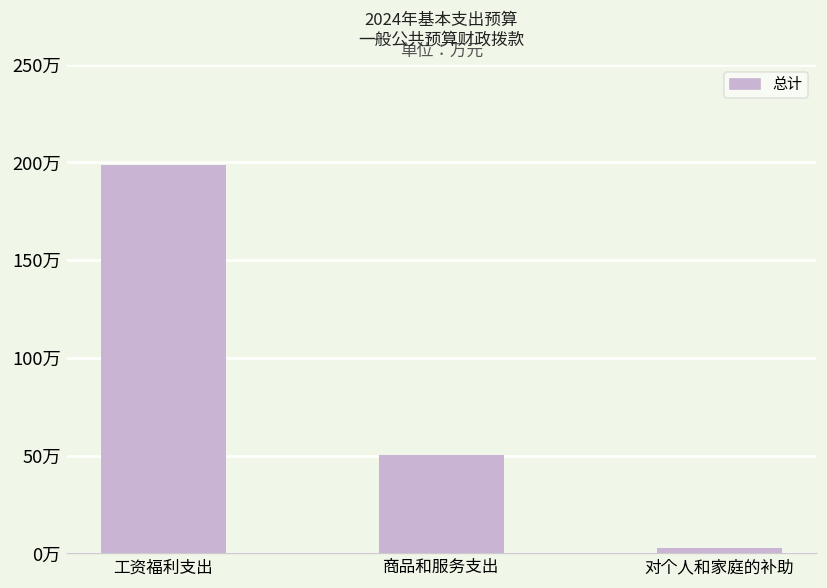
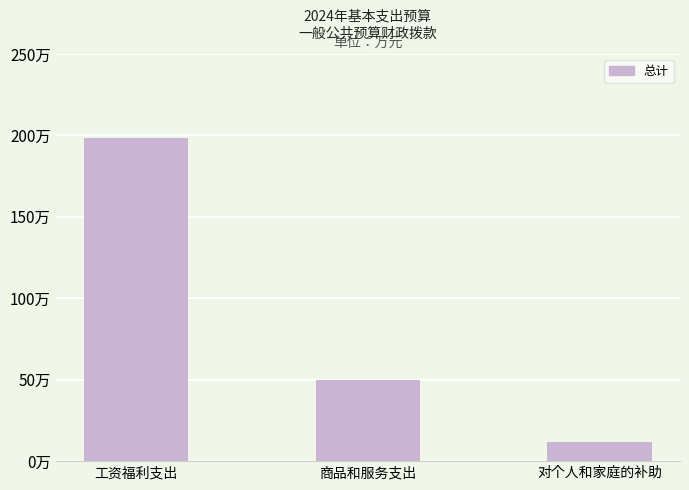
对个人和家庭的补助: 3万 -> 12万
